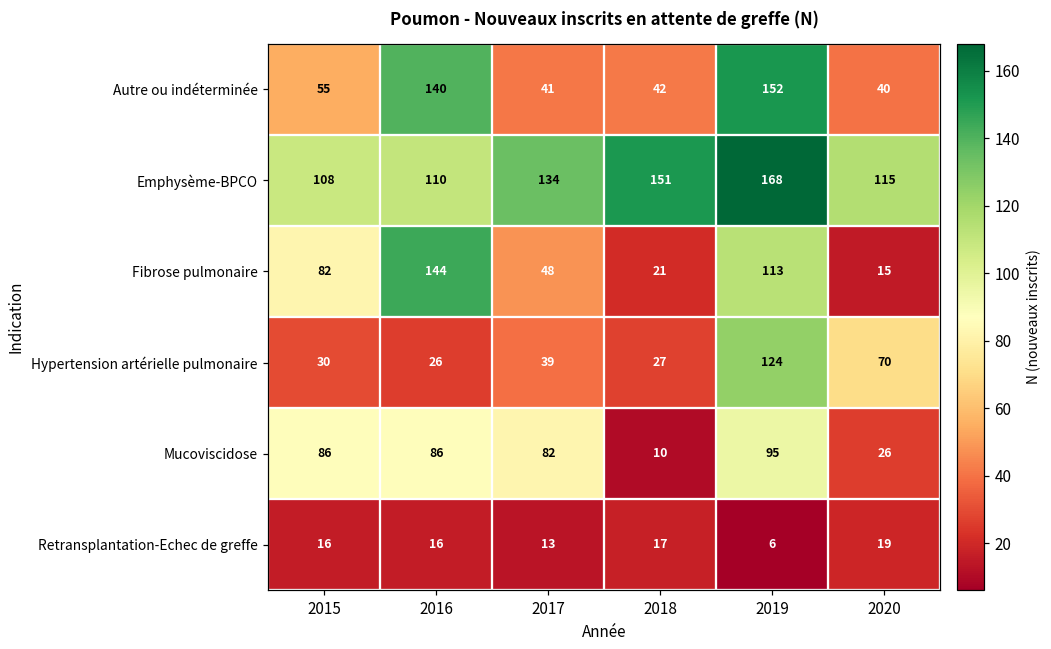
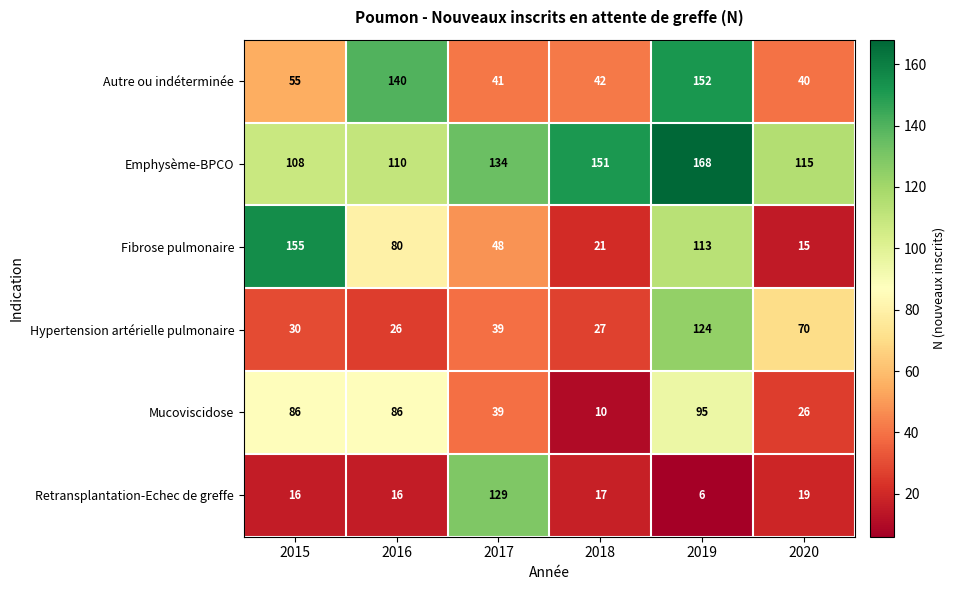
Fibrose pulmonaire, 2015: 82 -> 155
Fibrose pulmonaire, 2016: 144 -> 80
Mucoviscidose, 2017: 82 -> 39
Retransplantation-Echec de greffe, 2017: 13 -> 129
